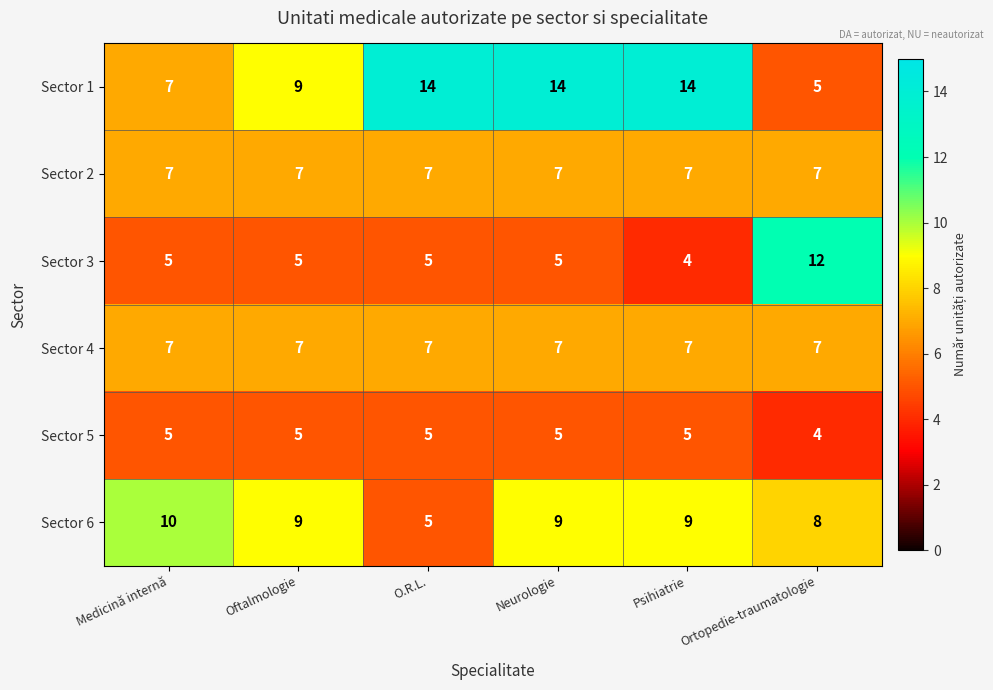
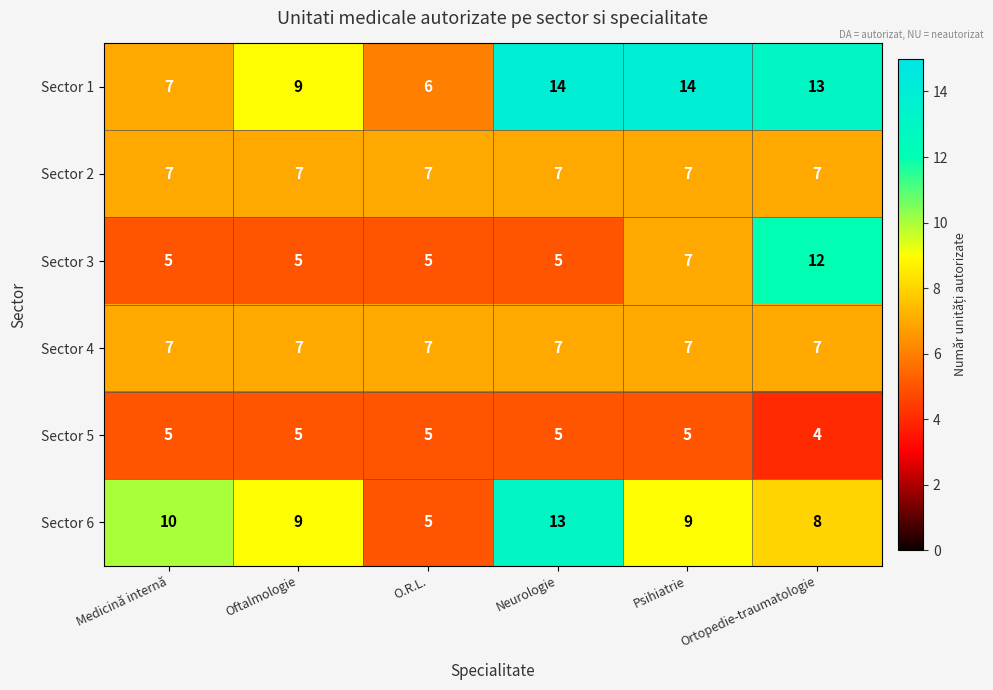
Sector 1, O.R.L.: 14 -> 6
Sector 1, Ortopedie-traumatologie: 5 -> 13
Sector 3, Psihiatrie: 4 -> 7
Sector 6, Neurologie: 9 -> 13
